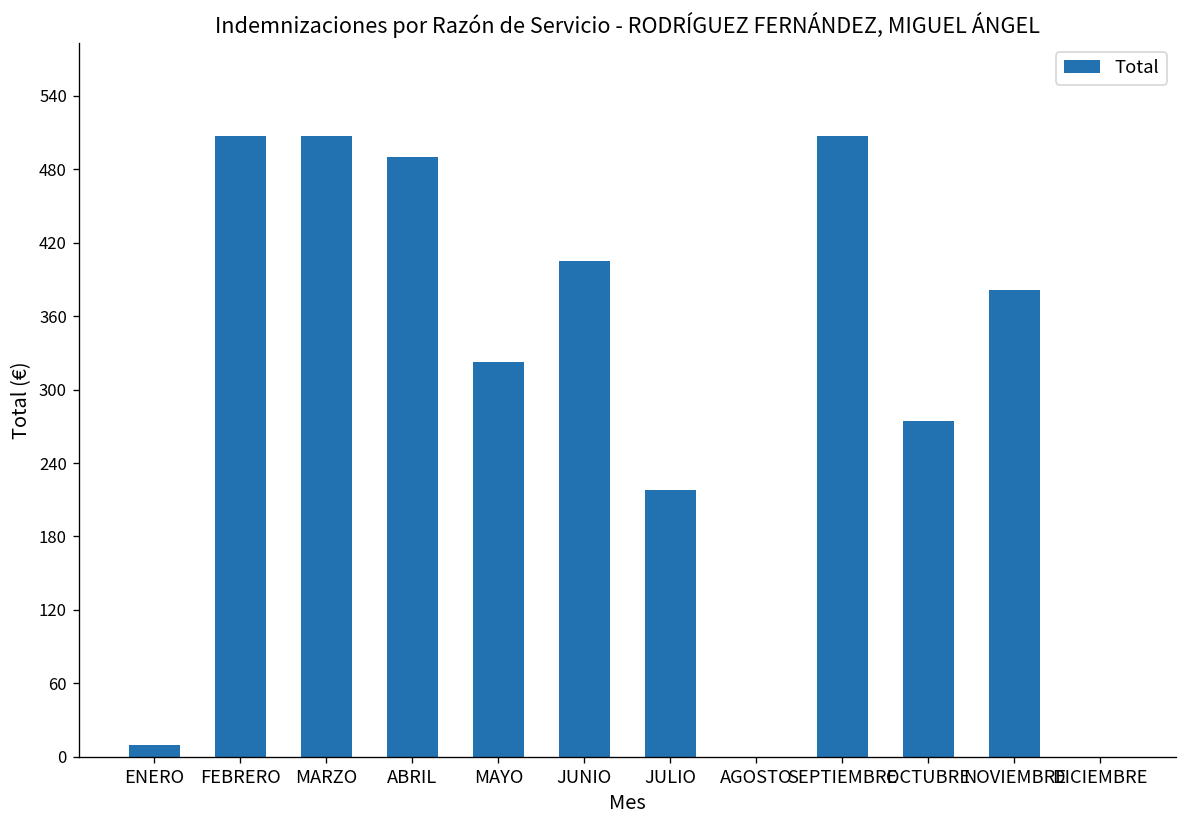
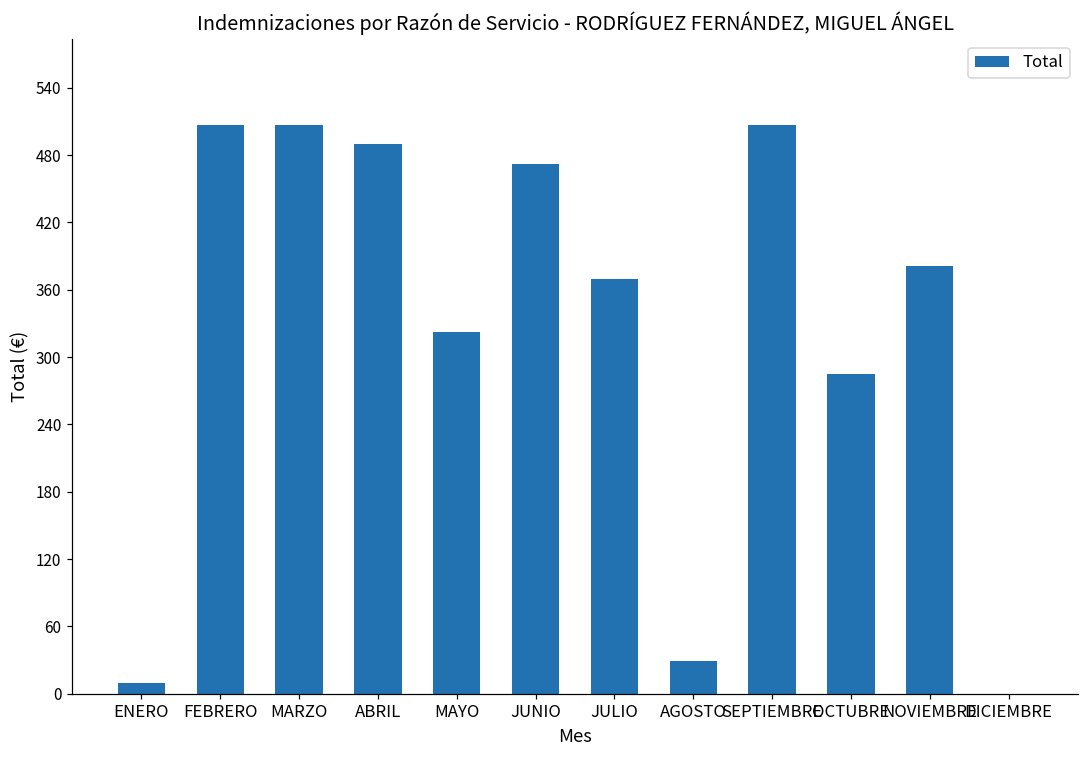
JUNIO: 405 -> 472
JULIO: 218 -> 369
AGOSTO: 0 -> 29
OCTUBRE: 274 -> 285
